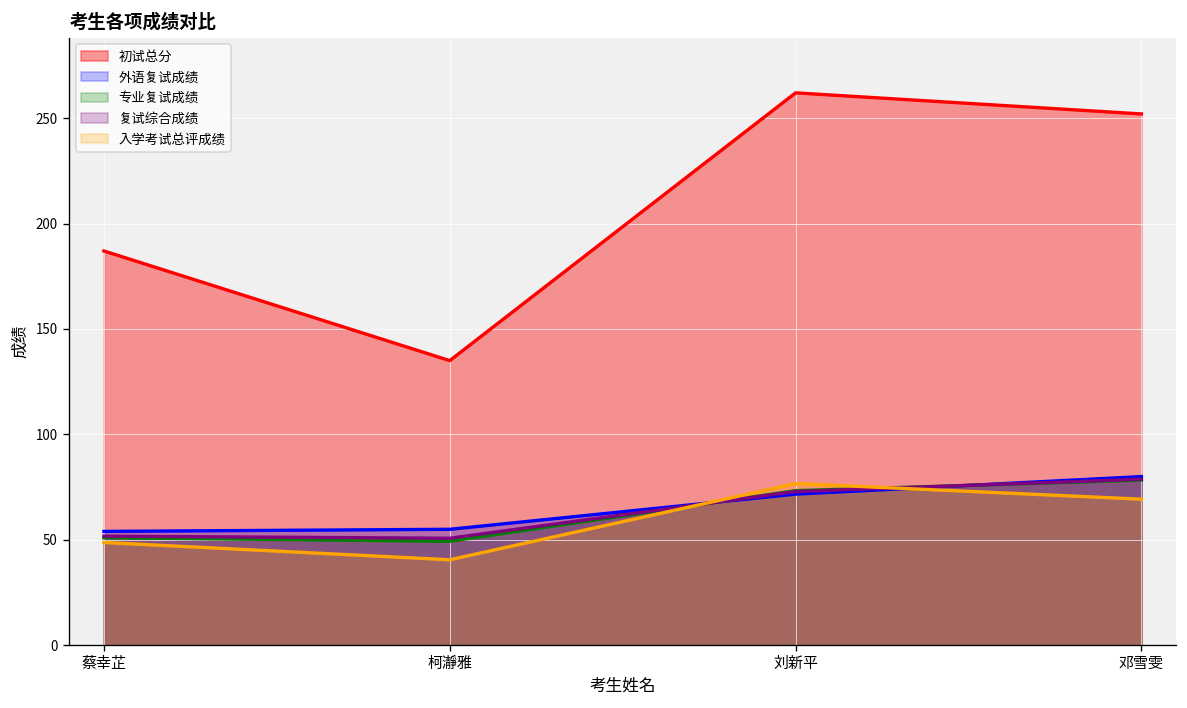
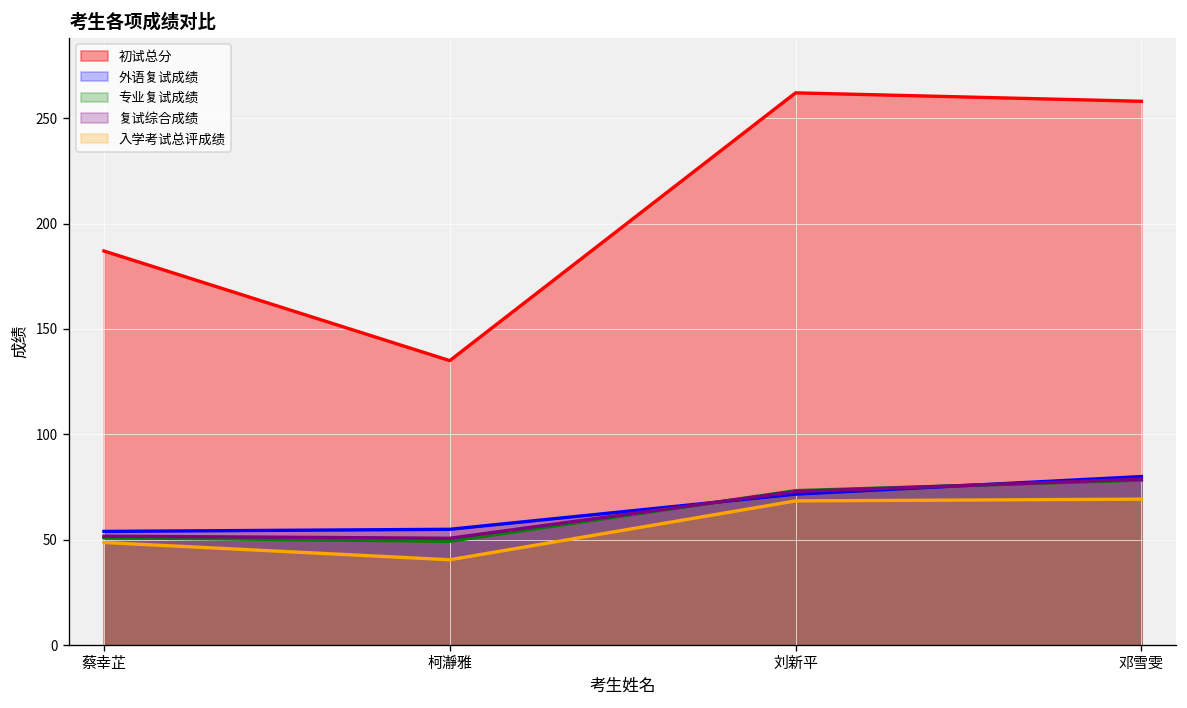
入学考试总评成绩, 刘新平: 77 -> 68
初试总分, 邓雪雯: 252 -> 258
